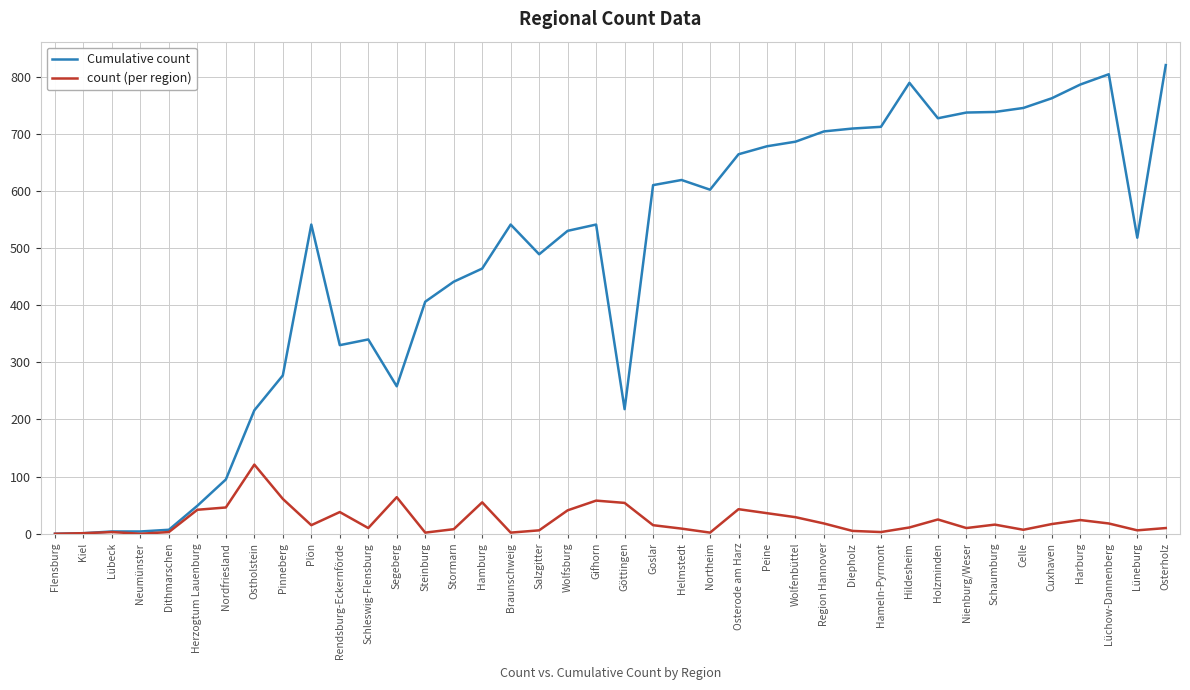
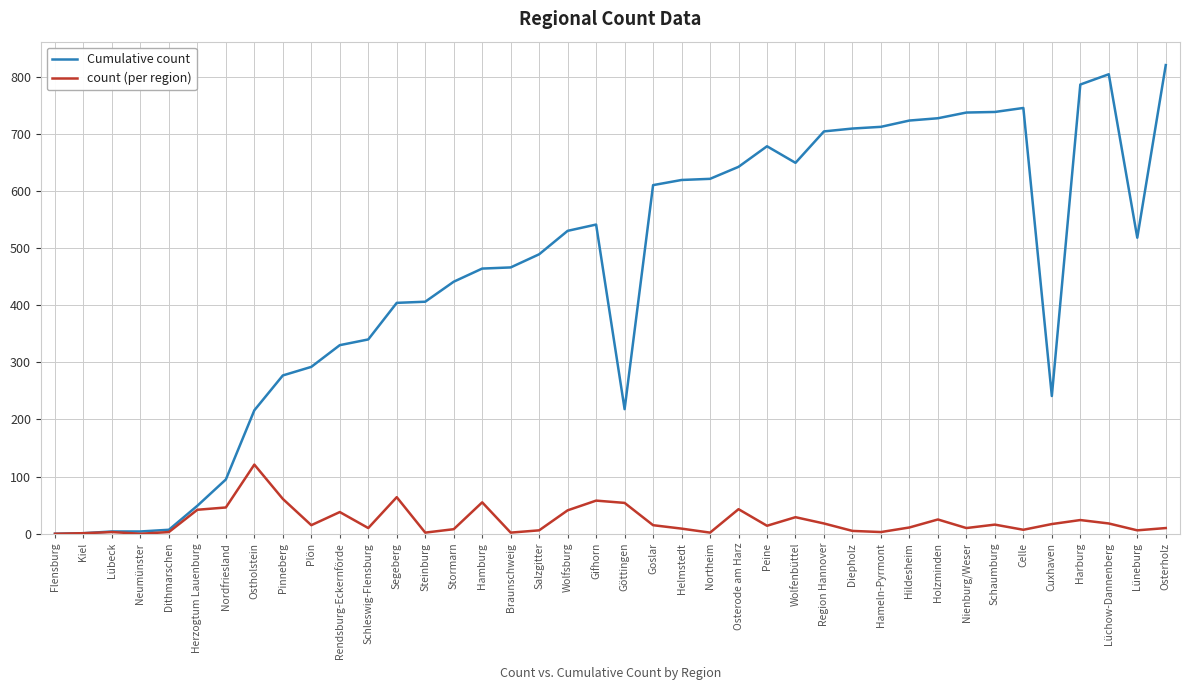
Cumulative count, Plön: 540 -> 290
Cumulative count, Segeberg: 260 -> 400
Cumulative count, Braunschweig: 540 -> 470
Cumulative count, Northeim: 600 -> 620
Cumulative count, Osterode am Harz: 660 -> 640
count (per region), Peine: 40 -> 10
Cumulative count, Wolfenbüttel: 690 -> 650
Cumulative count, Hildesheim: 790 -> 720
Cumulative count, Cuxhaven: 760 -> 240
